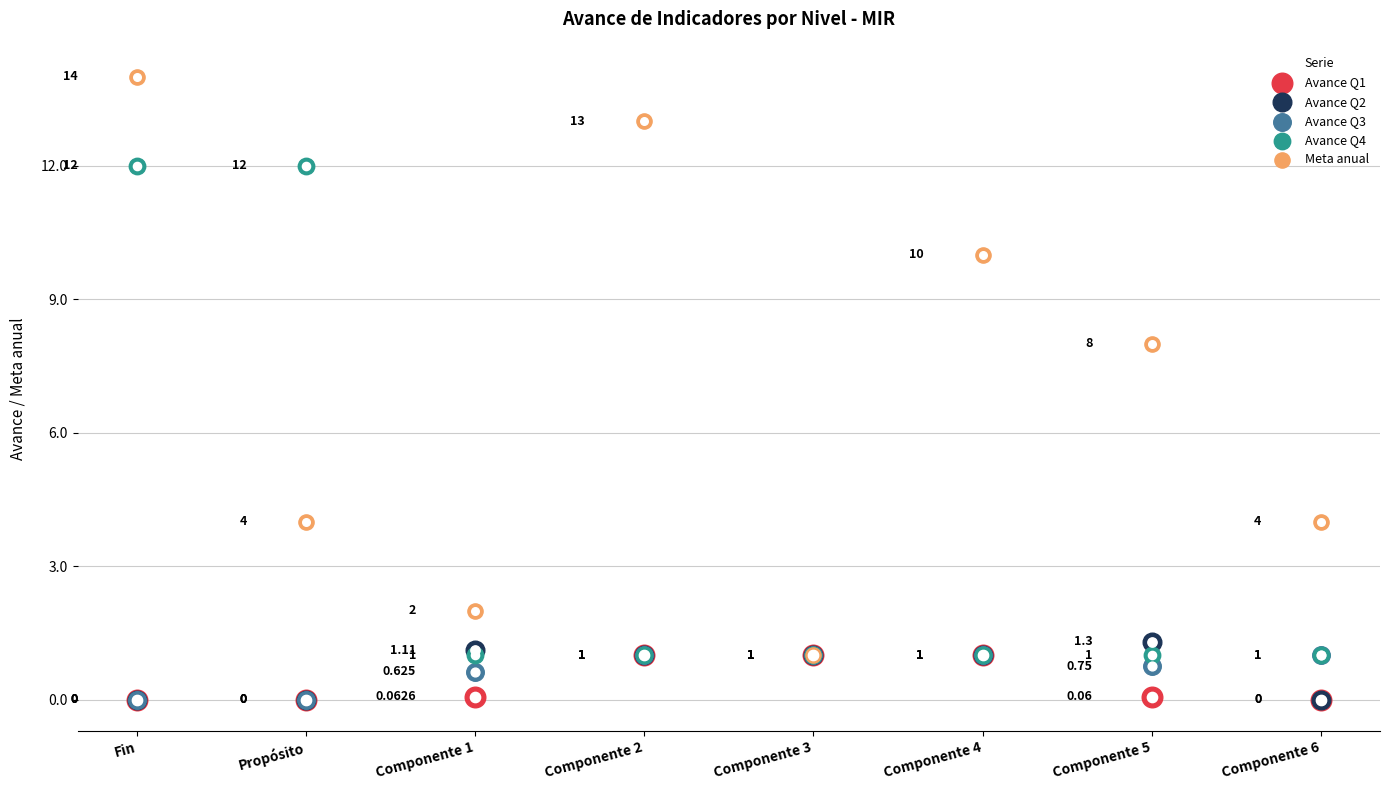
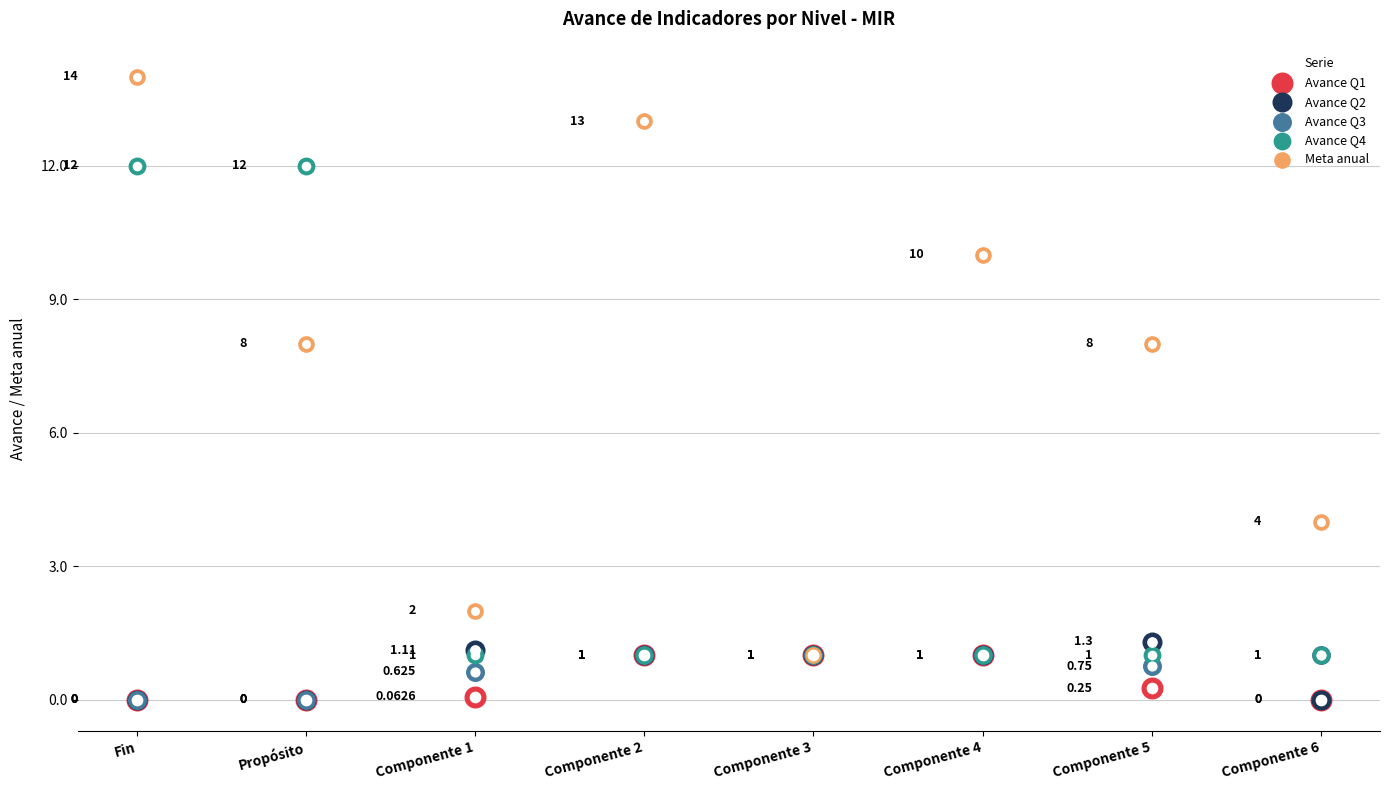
Meta anual, Propósito: 4 -> 8
Avance Q1, Componente 5: 0.06 -> 0.25
